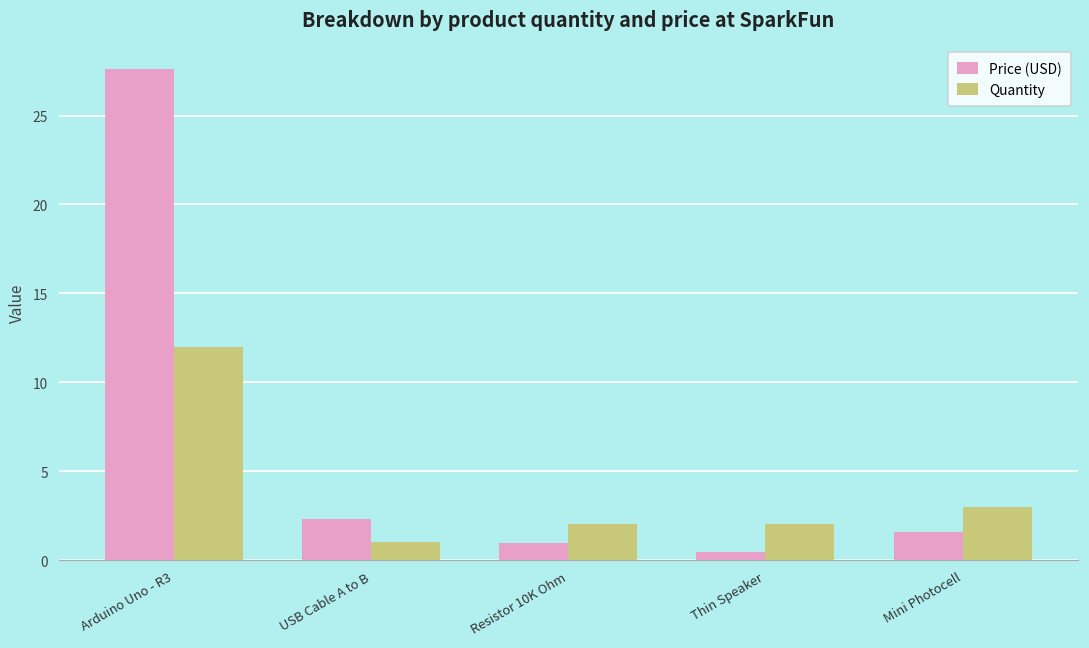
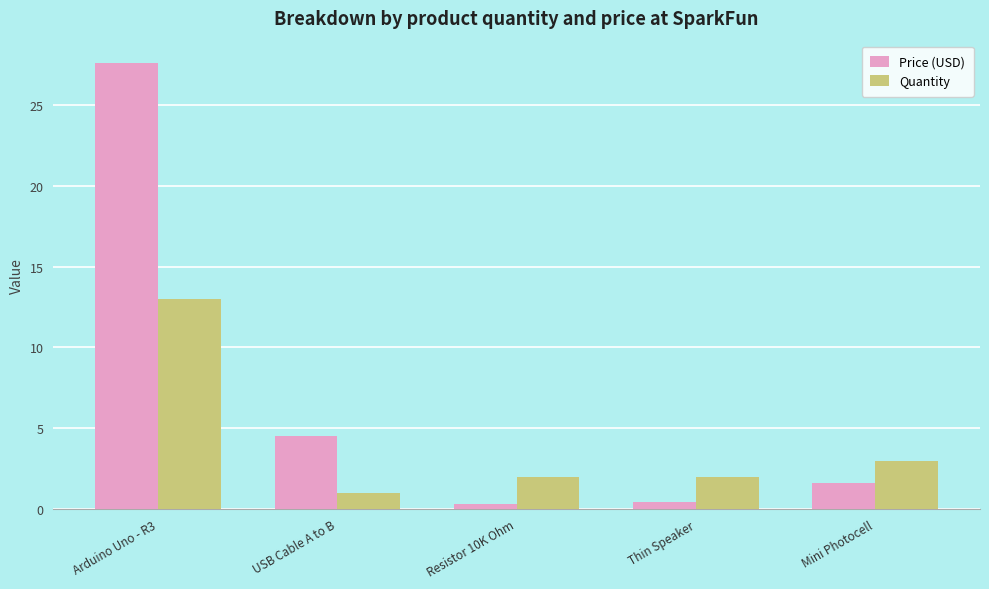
Quantity, Arduino Uno - R3: 12 -> 13
Price (USD), USB Cable A to B: 2.3 -> 4.5
Price (USD), Resistor 10K Ohm: 1.0 -> 0.3
